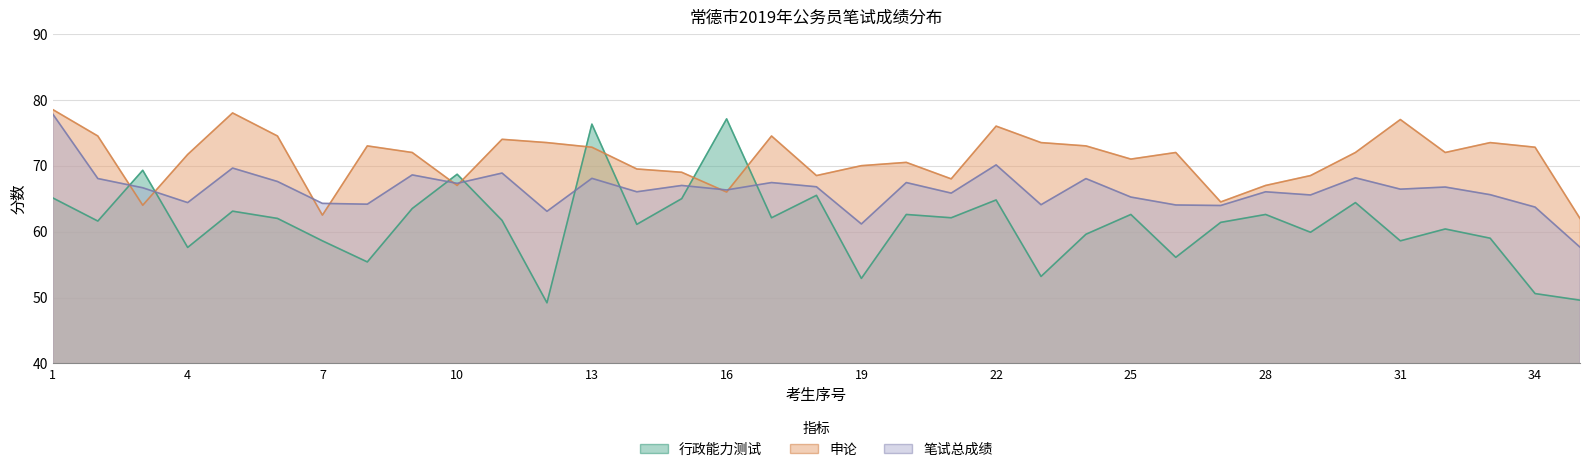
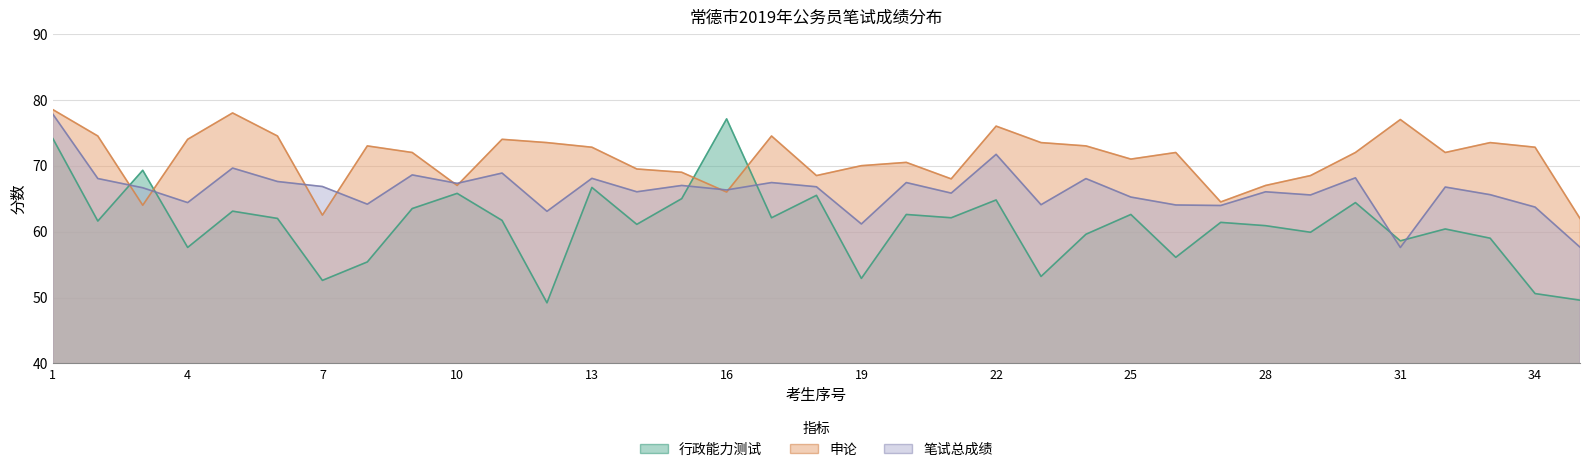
行政能力测试, 1: 65 -> 74
申论, 4: 72 -> 74
行政能力测试, 7: 59 -> 53
笔试总成绩, 7: 64 -> 67
行政能力测试, 10: 69 -> 66
行政能力测试, 13: 76 -> 67
笔试总成绩, 22: 70 -> 72
行政能力测试, 28: 63 -> 61
笔试总成绩, 31: 66 -> 58
